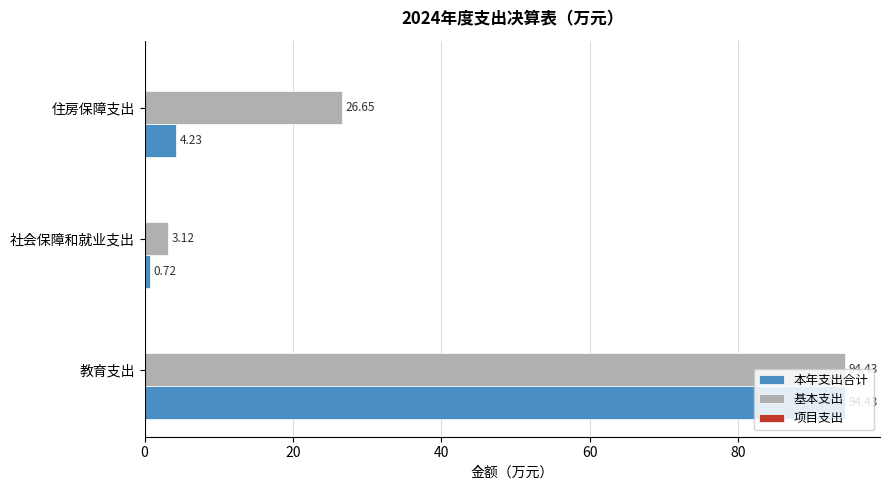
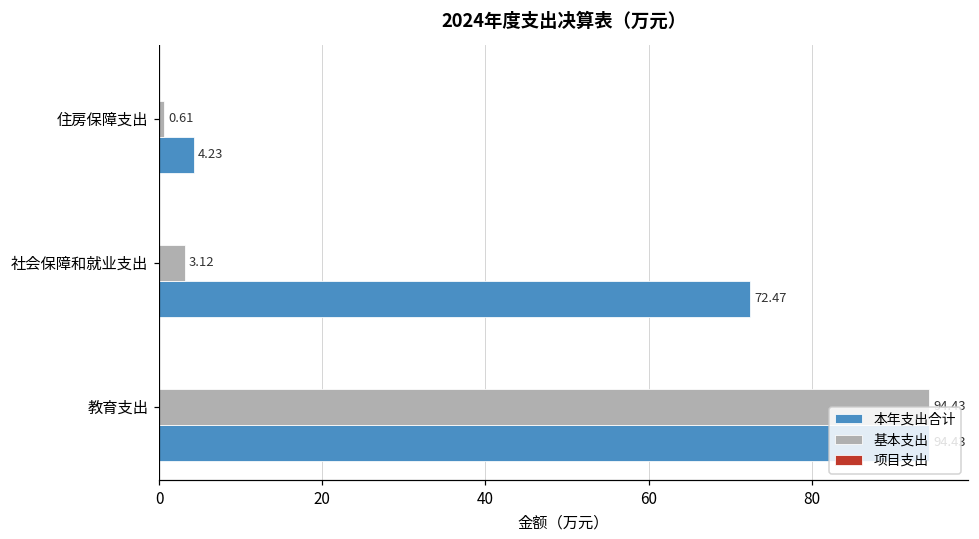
基本支出, 住房保障支出: 26.65 -> 0.61
本年支出合计, 社会保障和就业支出: 0.72 -> 72.47
